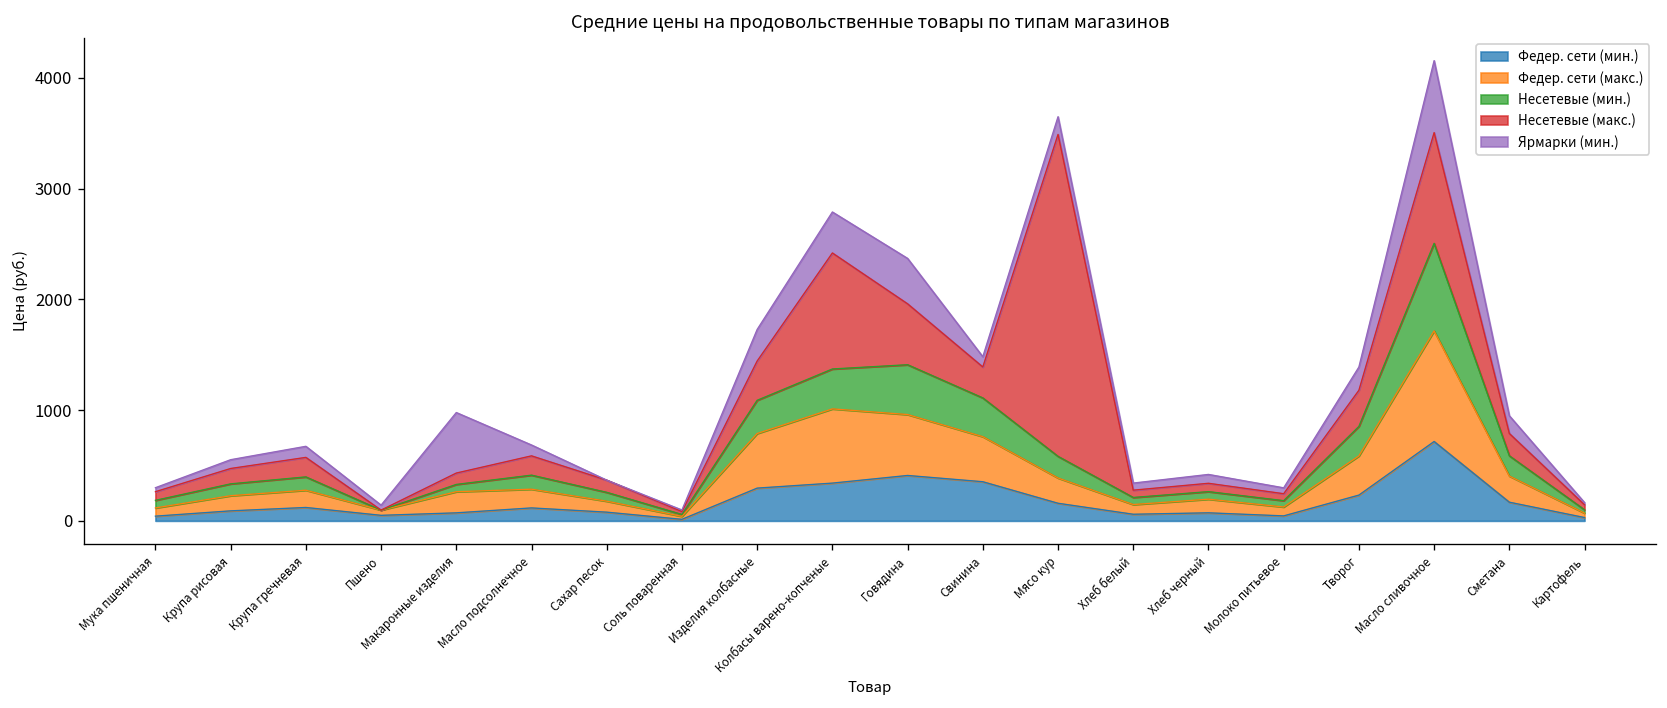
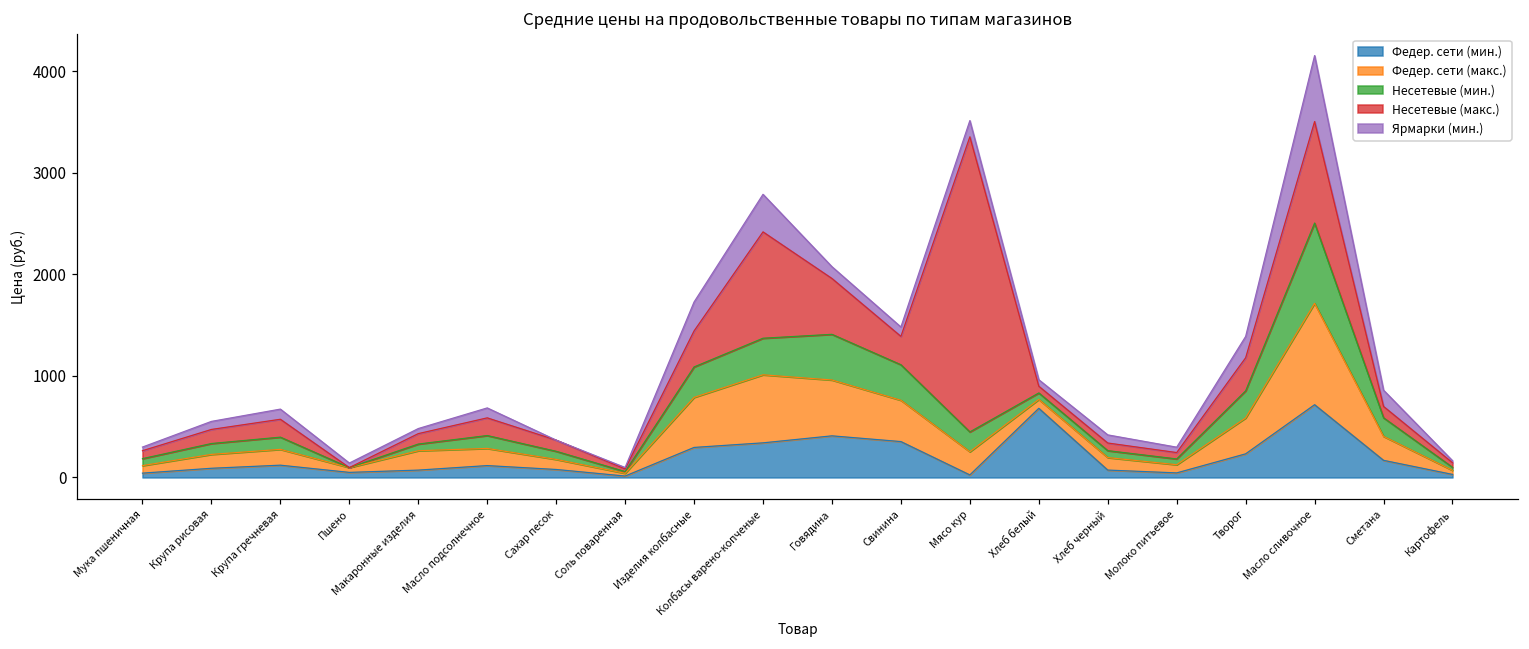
Ярмарки (мин.), Макаронные изделия: 500 -> 100
Ярмарки (мин.), Говядина: 400 -> 100
Федер. сети (мин.), Мясо кур: 200 -> 0
Федер. сети (мин.), Хлеб белый: 100 -> 700
Несетевые (макс.), Сметана: 200 -> 100
